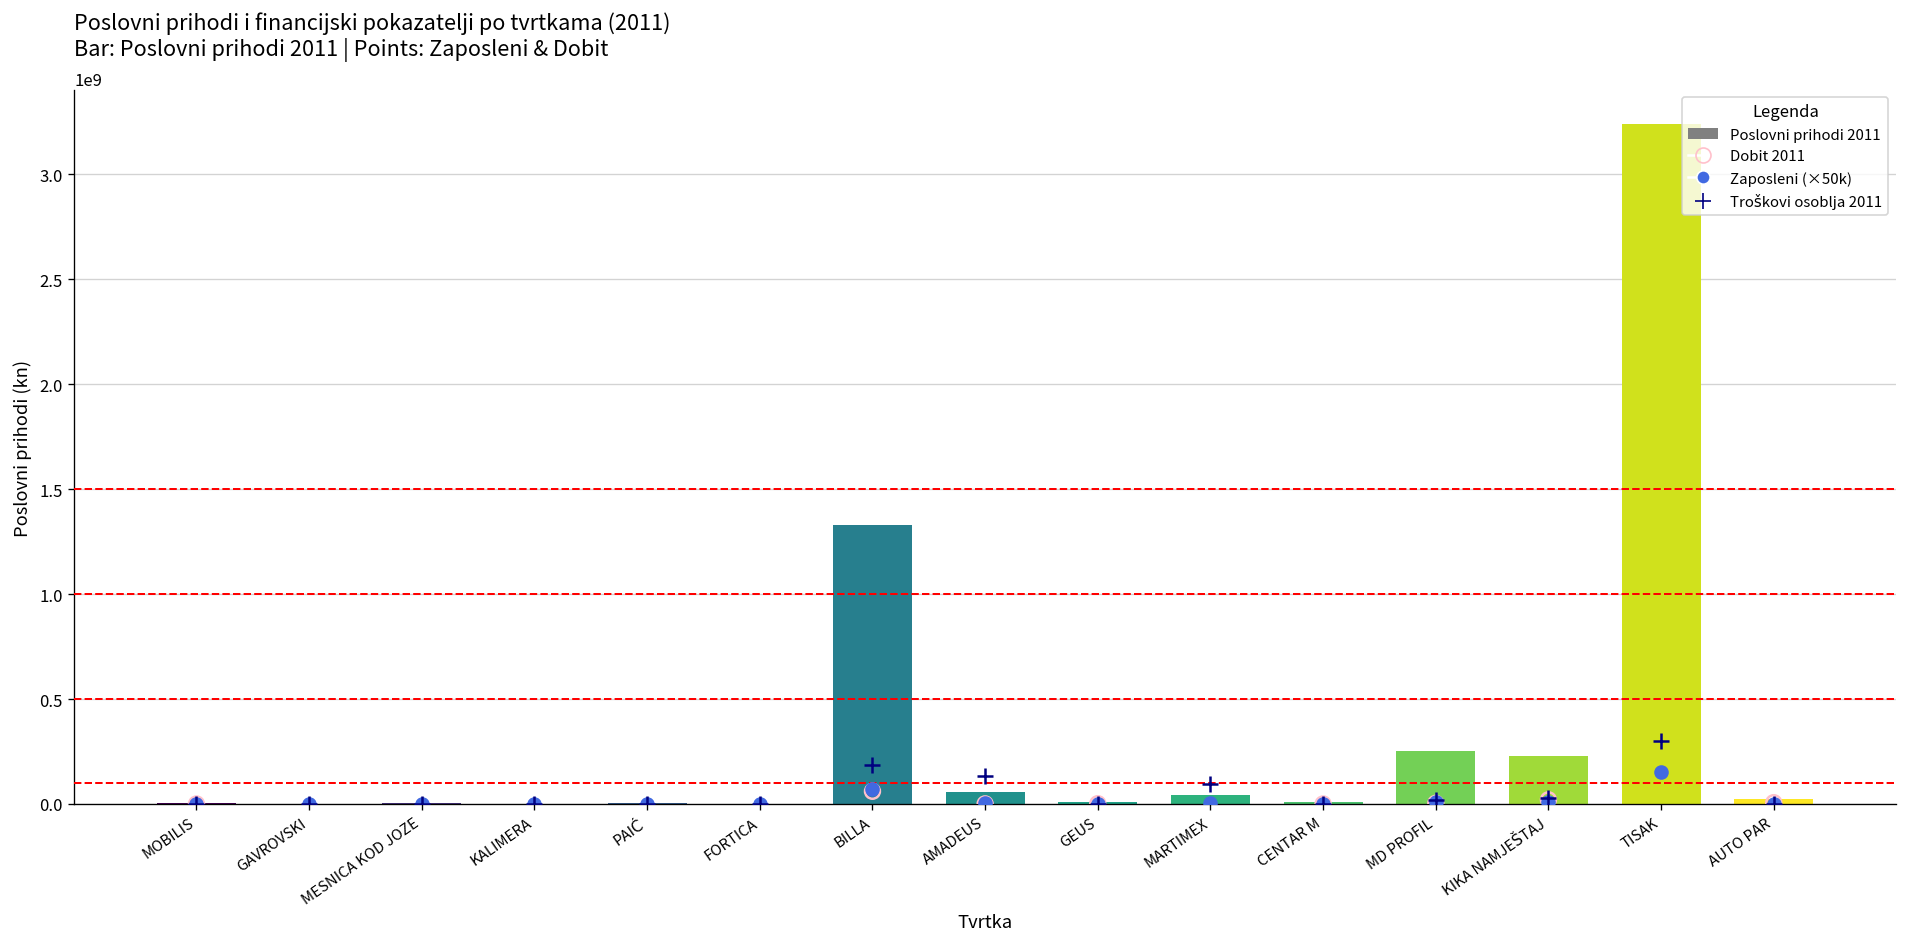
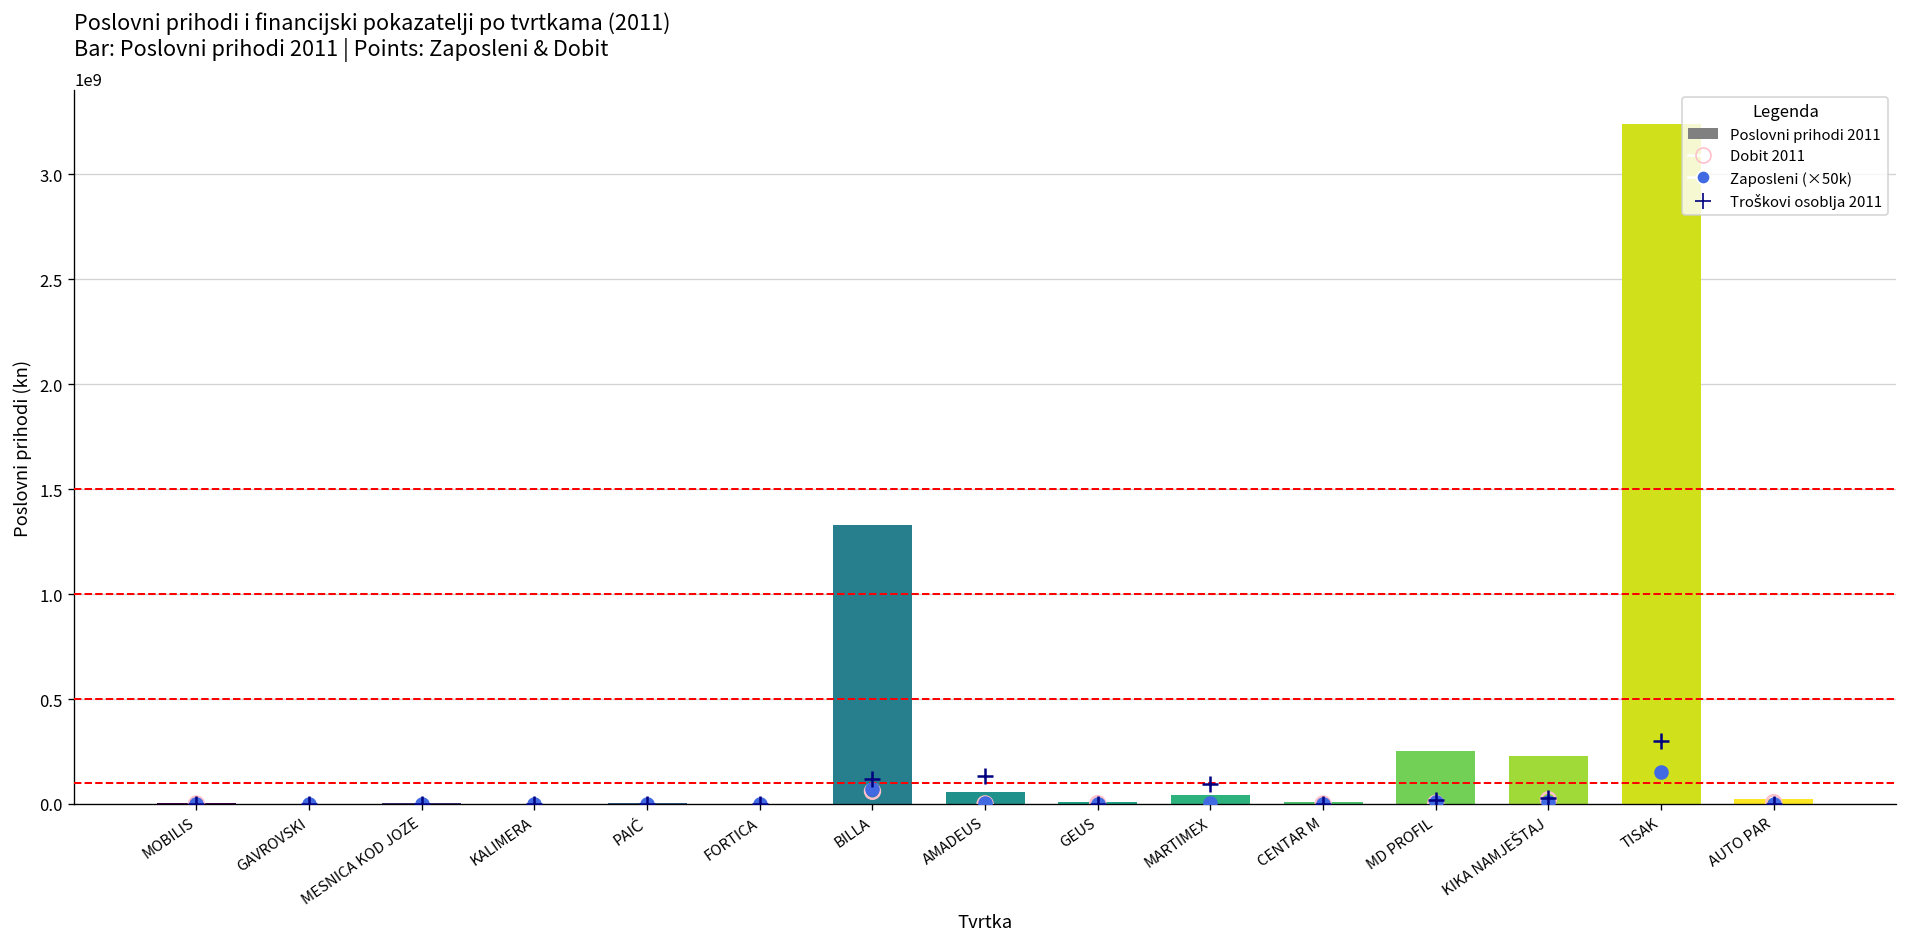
Troškovi osoblja 2011, BILLA: 190000000 -> 120000000
